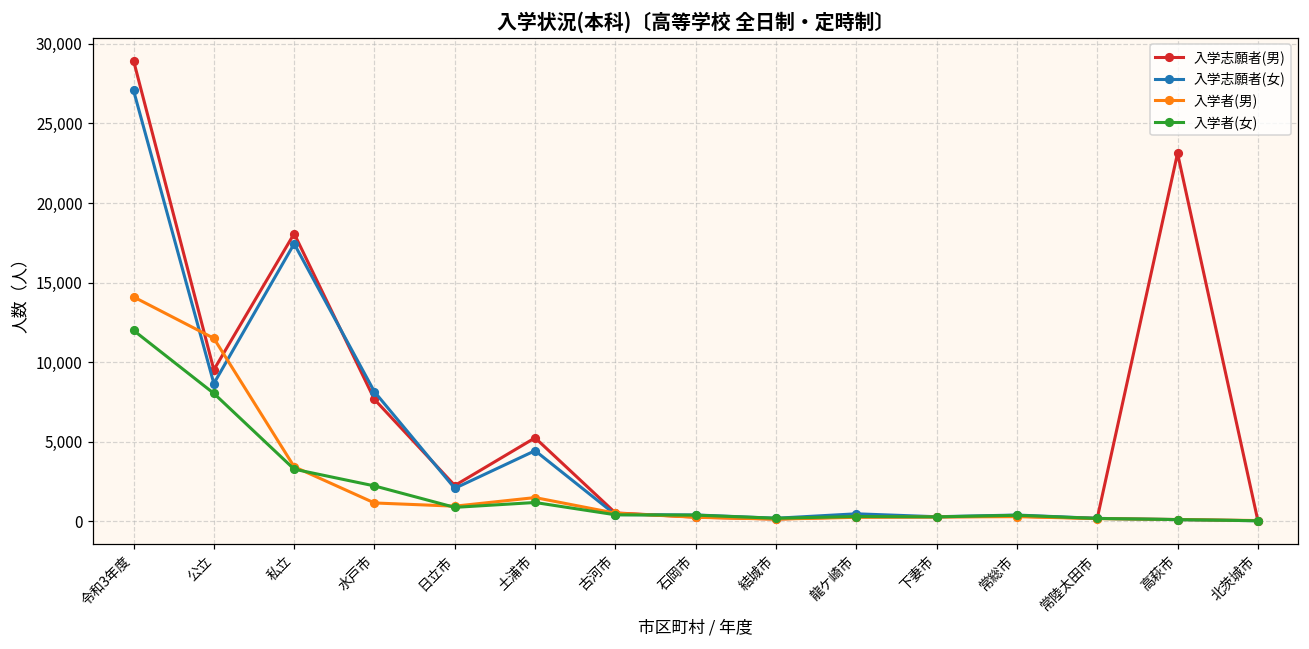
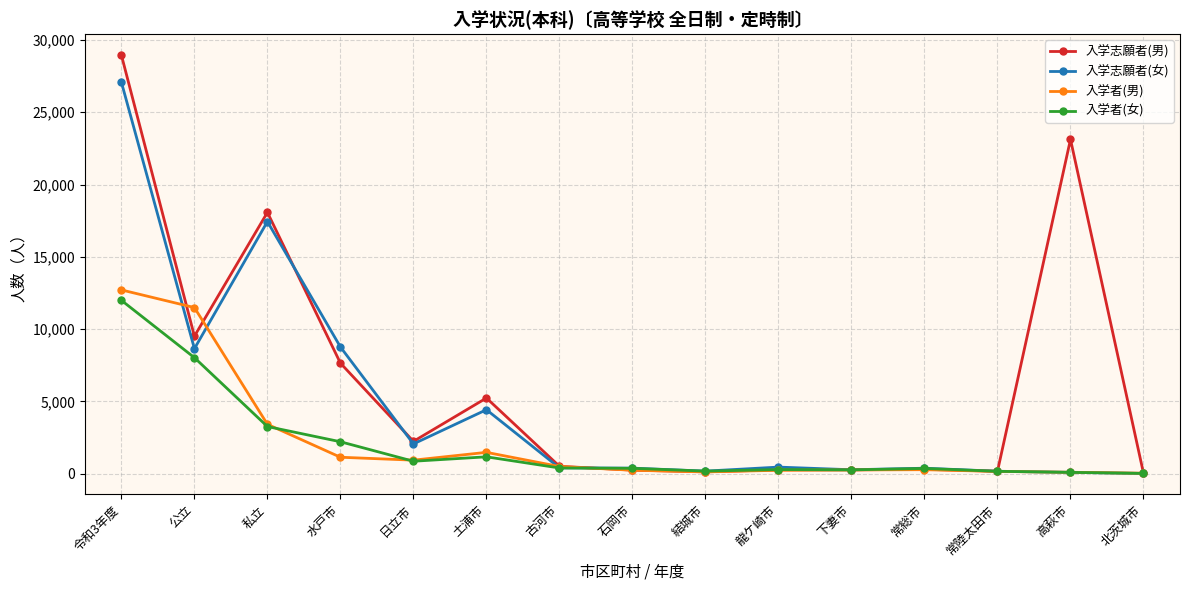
入学者(男), 令和3年度: 14,100 -> 12,700
入学志願者(女), 水戸市: 8,100 -> 8,800
